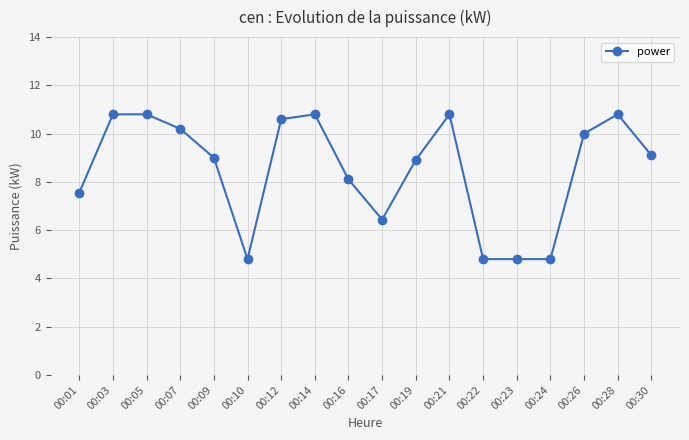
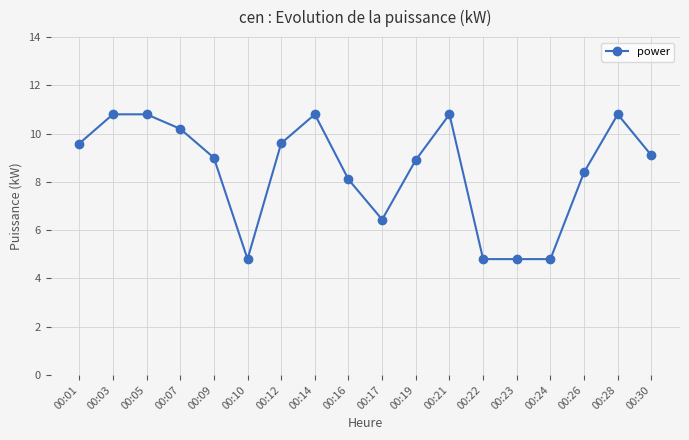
00:01: 7.6 -> 9.6
00:12: 10.6 -> 9.6
00:26: 10.0 -> 8.4
